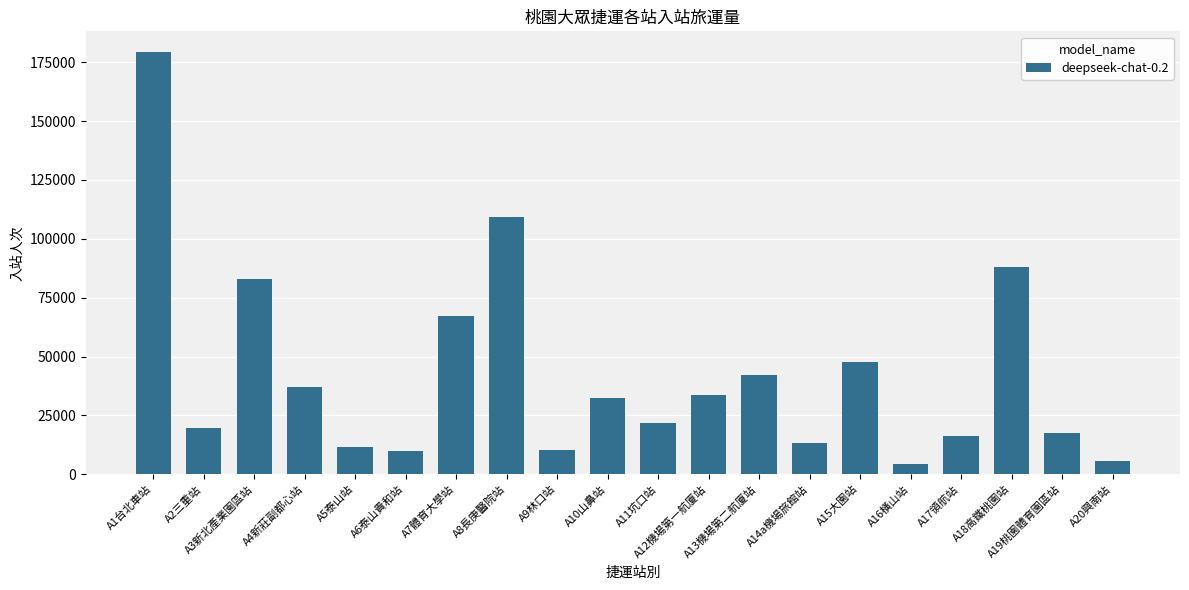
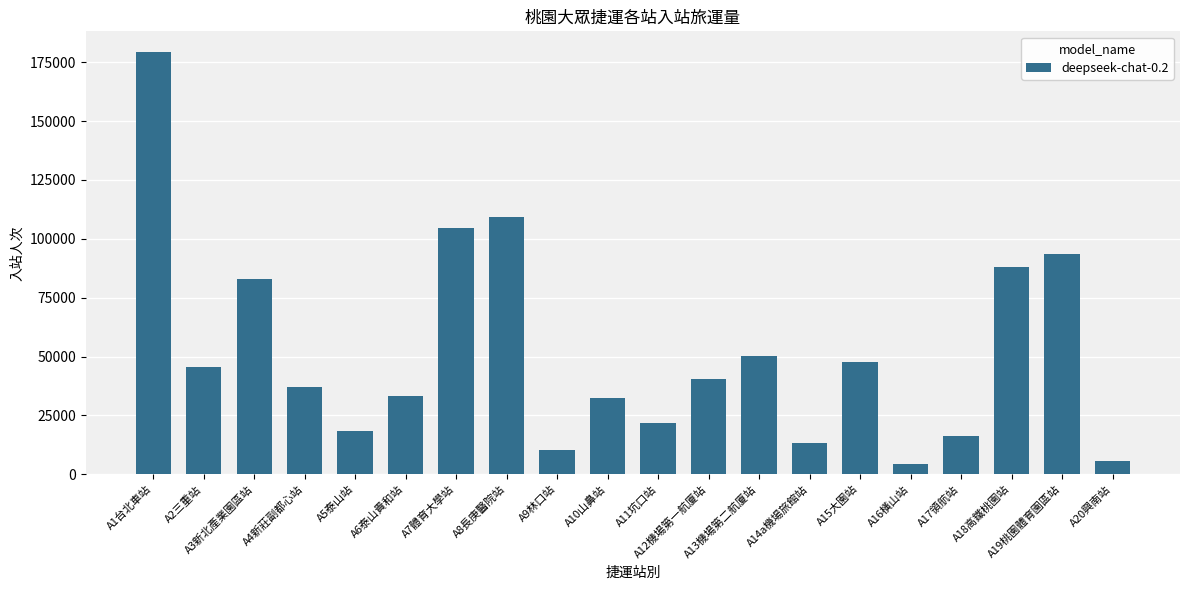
A2三重站: 20000 -> 46000
A5泰山站: 12000 -> 18000
A6泰山貴和站: 10000 -> 33000
A7體育大學站: 67000 -> 105000
A12機場第一航廈站: 34000 -> 41000
A13機場第二航廈站: 42000 -> 50000
A19桃園體育園區站: 18000 -> 93000
